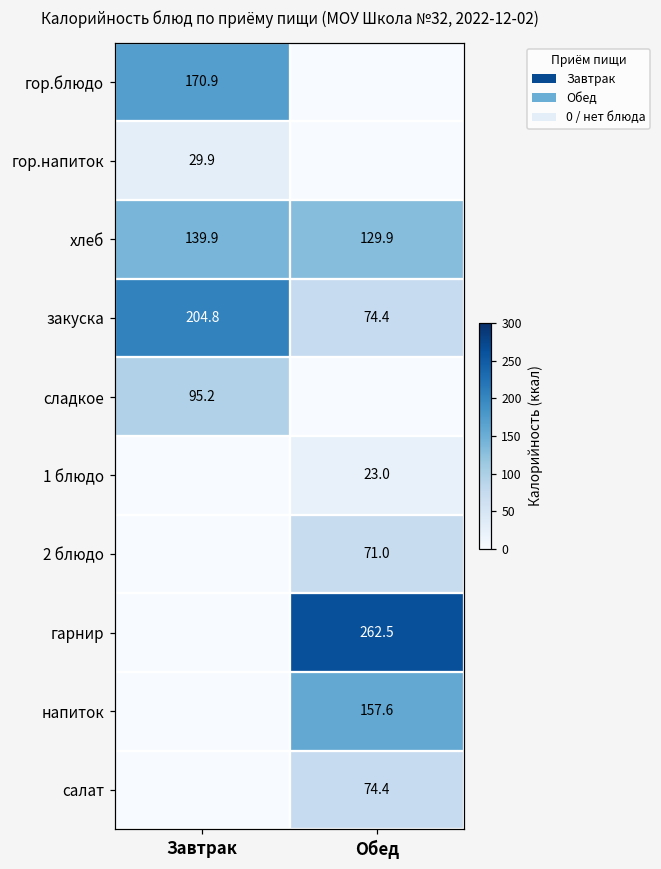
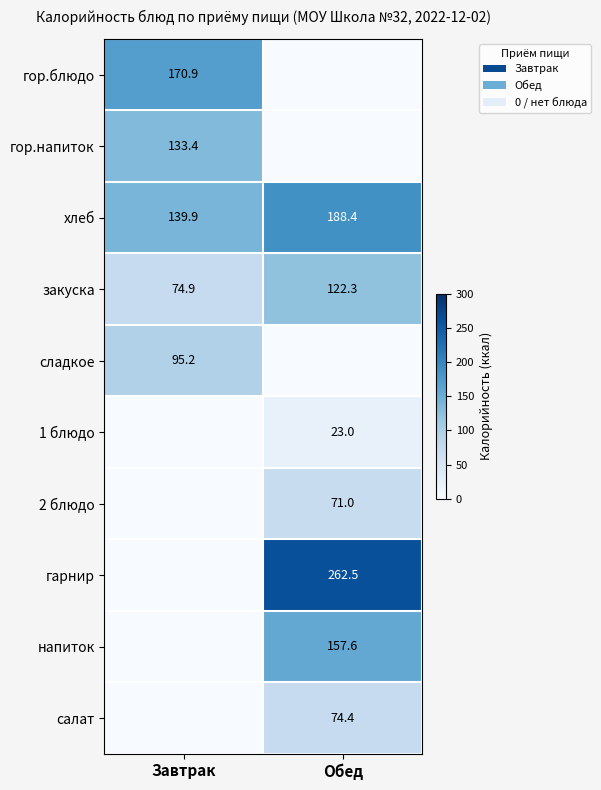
гор.напиток, Завтрак: 29.9 -> 133.4
хлеб, Обед: 129.9 -> 188.4
закуска, Завтрак: 204.8 -> 74.9
закуска, Обед: 74.4 -> 122.3
